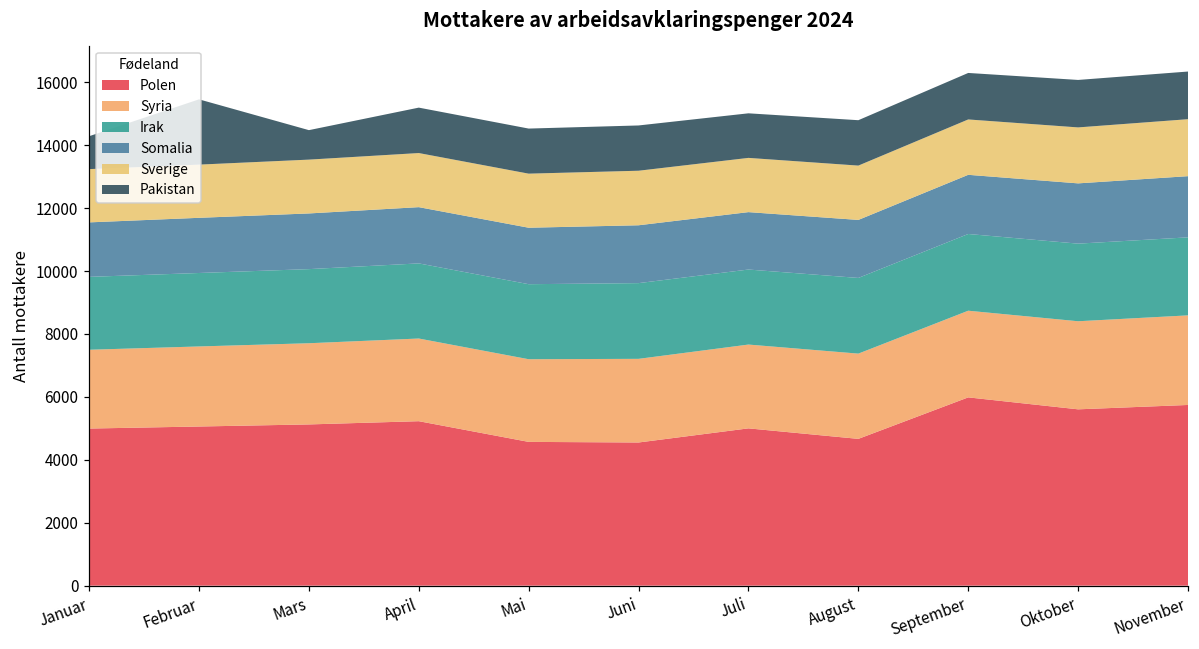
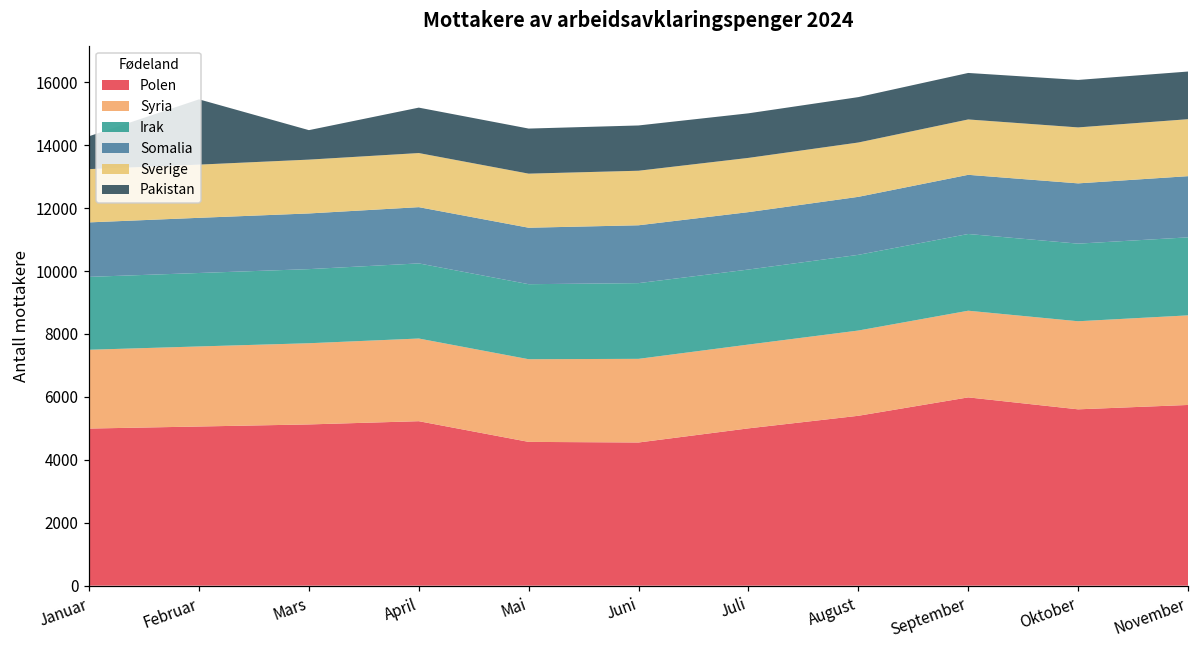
Polen, August: 4700 -> 5400
